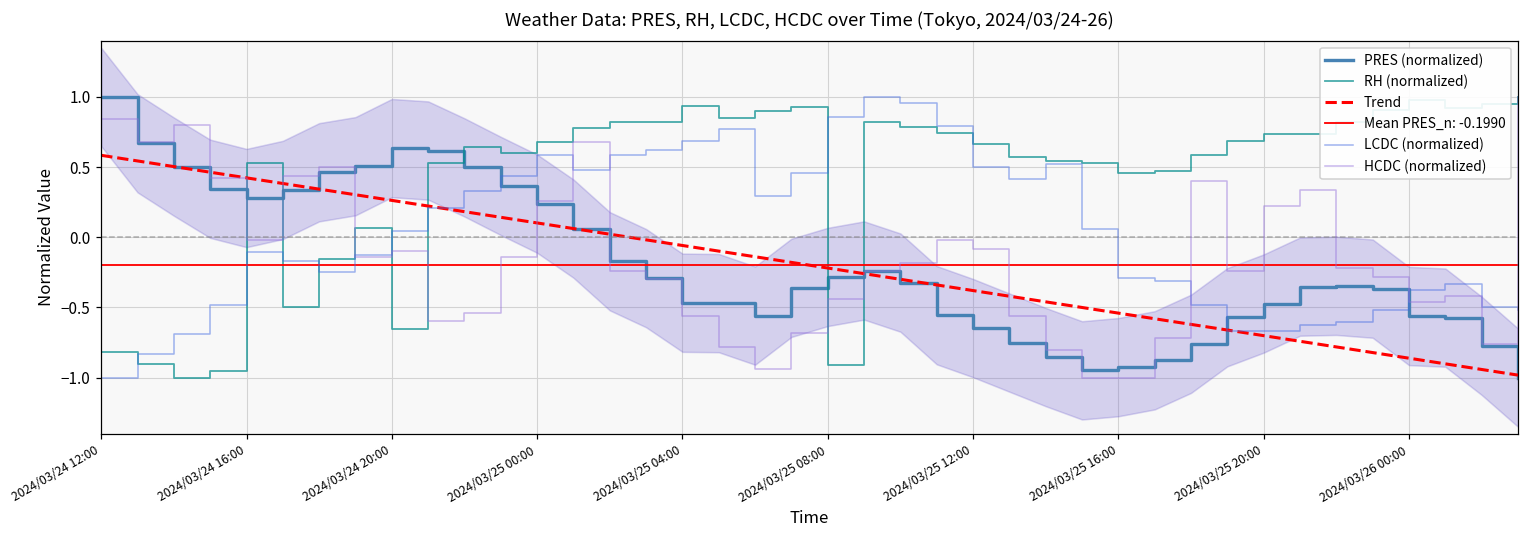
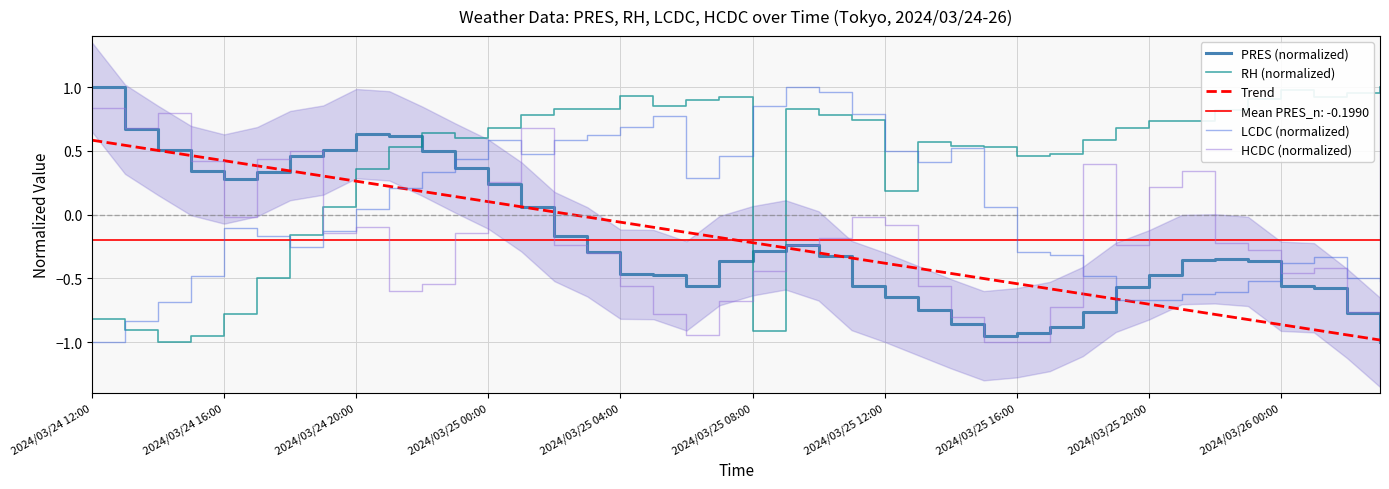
RH (normalized), 2024/03/24 16:00: 0.53 -> -0.78
RH (normalized), 2024/03/24 20:00: -0.66 -> 0.36
RH (normalized), 2024/03/25 12:00: 0.66 -> 0.19
